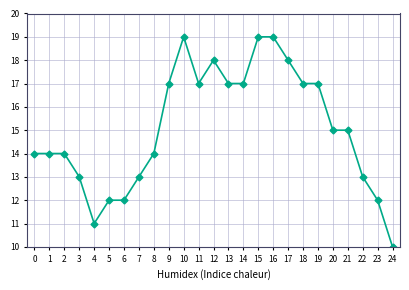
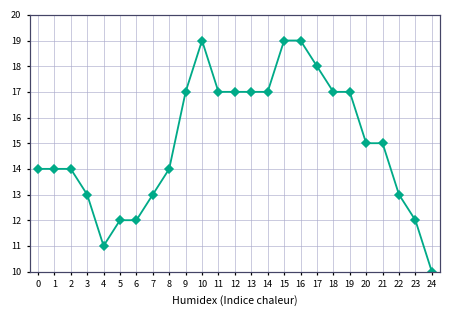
12: 18 -> 17
